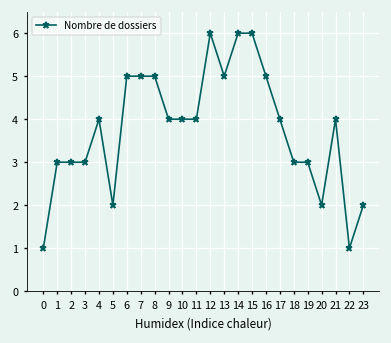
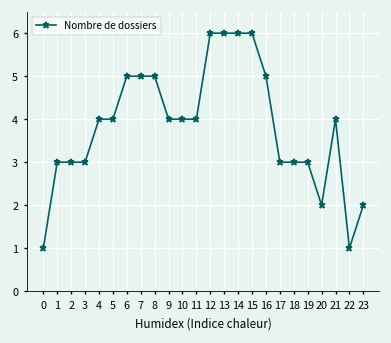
5: 2 -> 4
13: 5 -> 6
17: 4 -> 3
